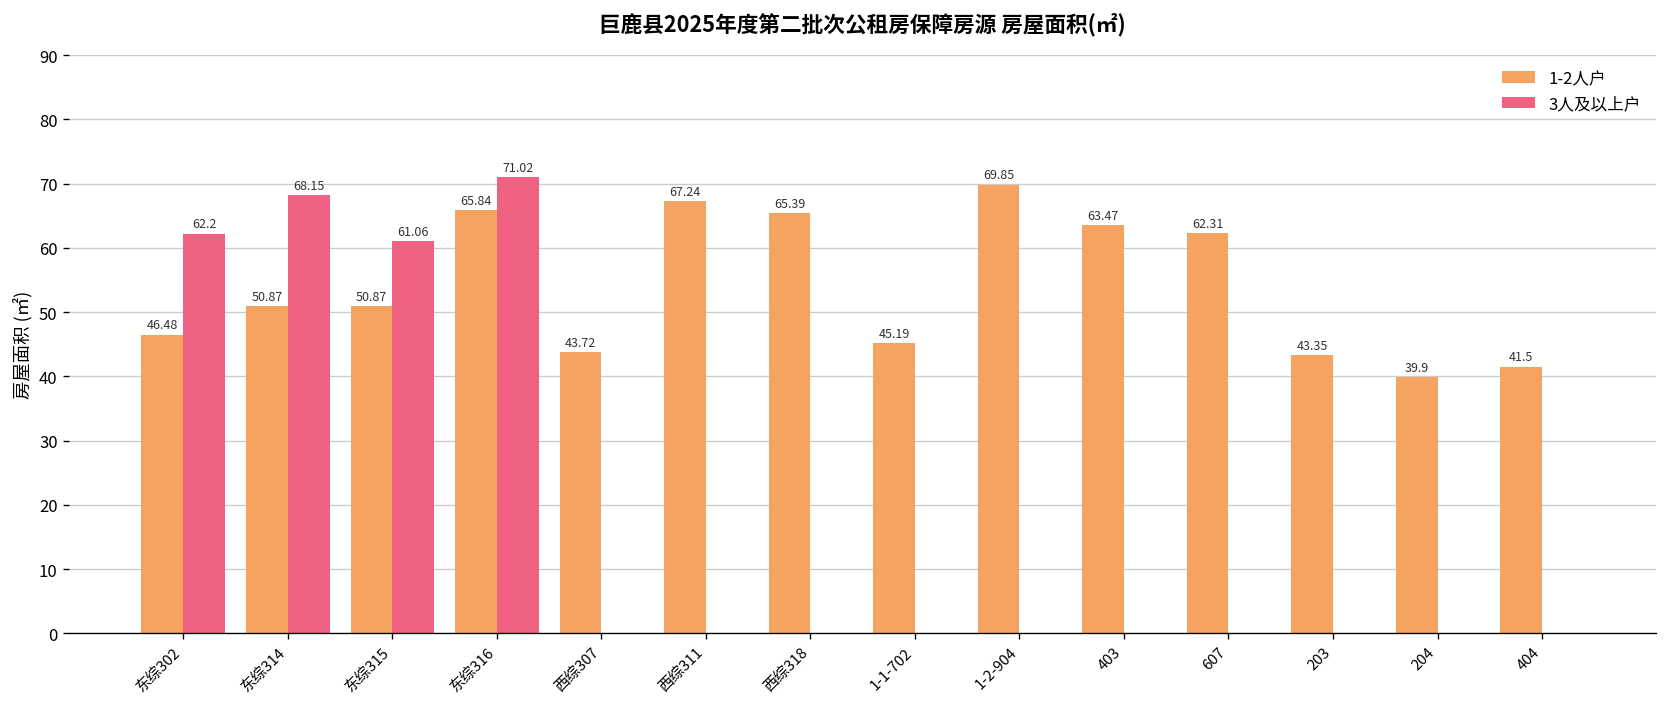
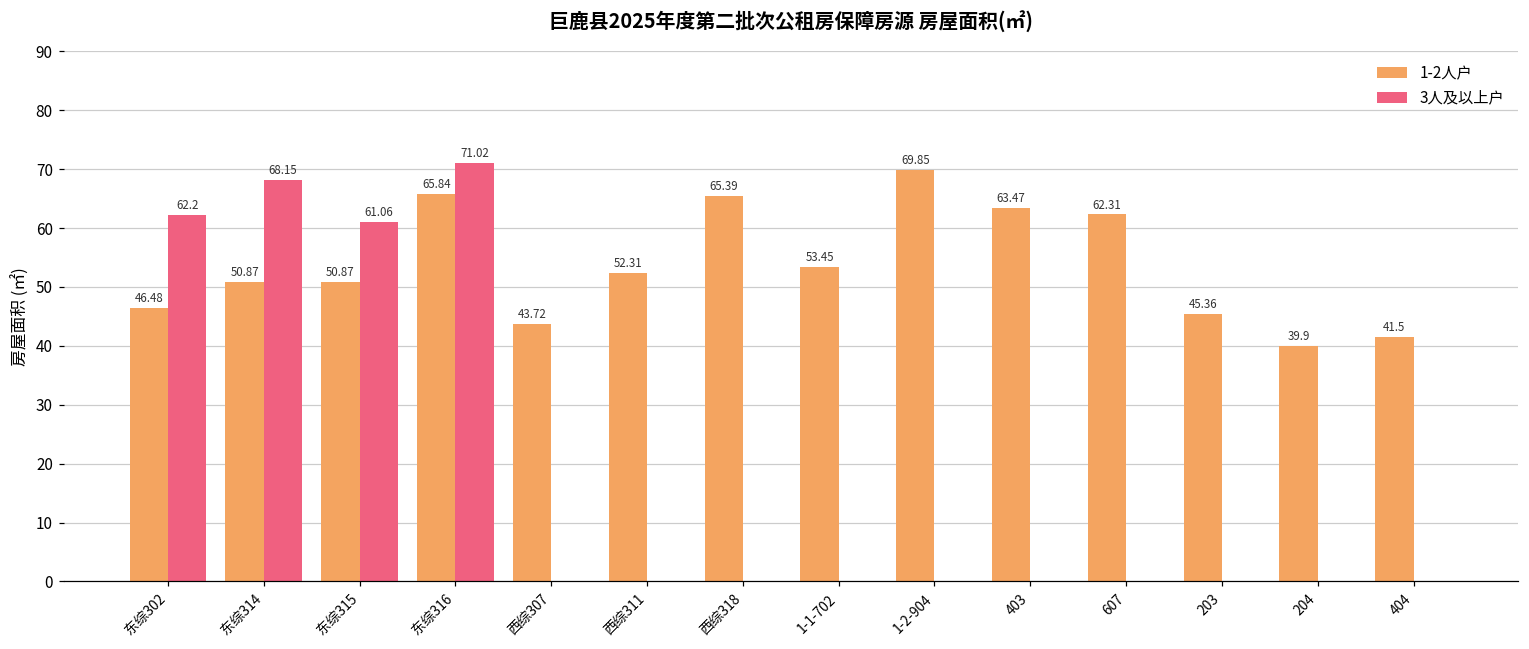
1-2人户, 西综311: 67.24 -> 52.31
1-2人户, 1-1-702: 45.19 -> 53.45
1-2人户, 203: 43.35 -> 45.36
